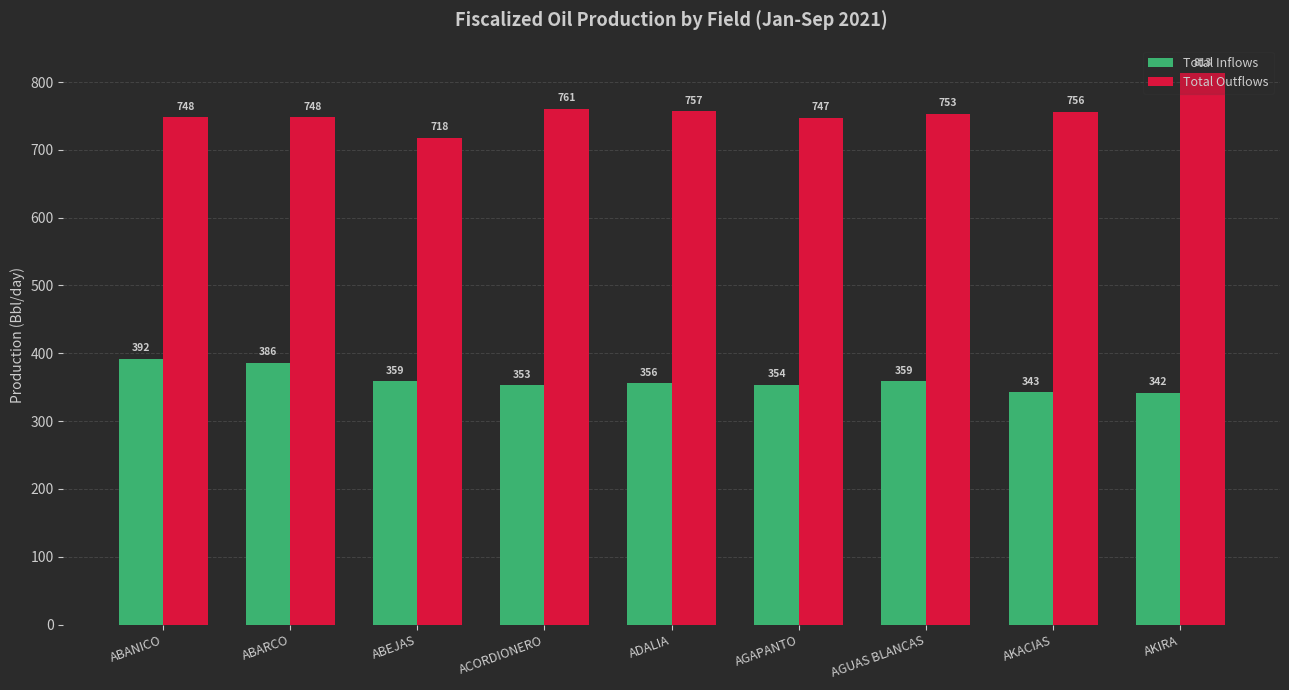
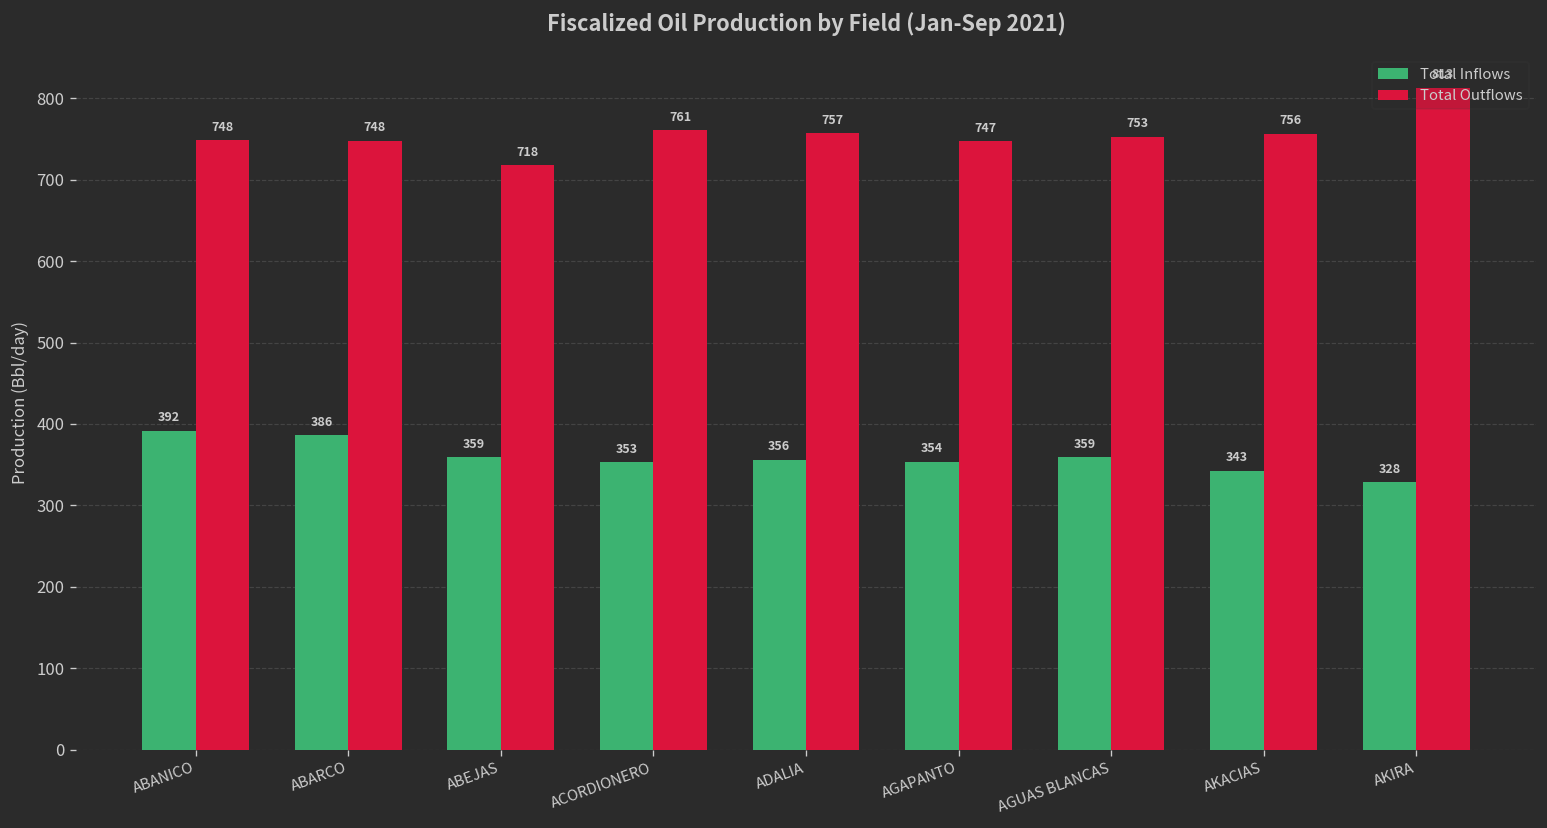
Total Inflows, AKIRA: 342 -> 328
